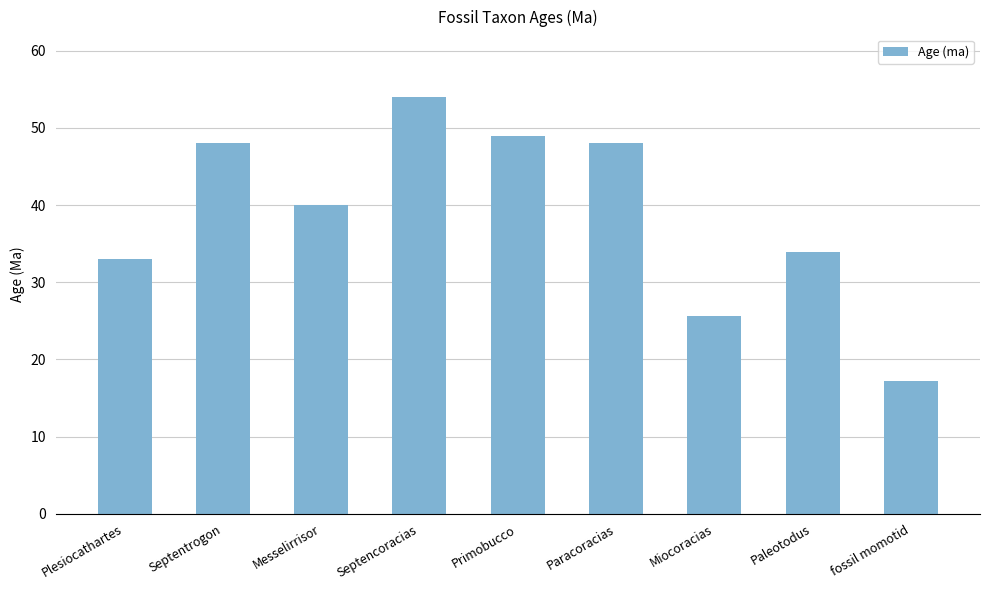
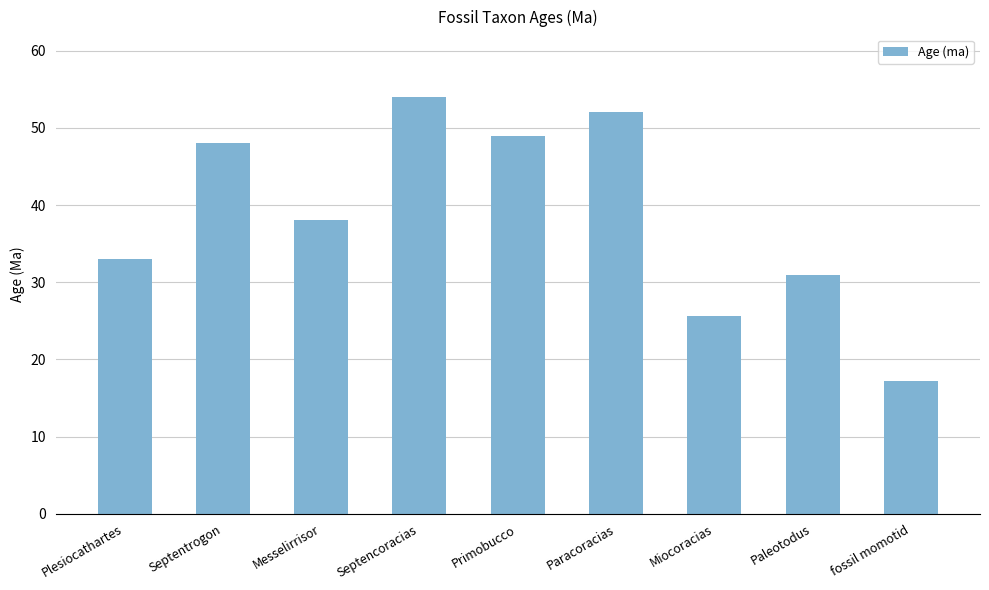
Messelirrisor: 40 -> 38
Paracoracias: 48 -> 52
Paleotodus: 34 -> 31
